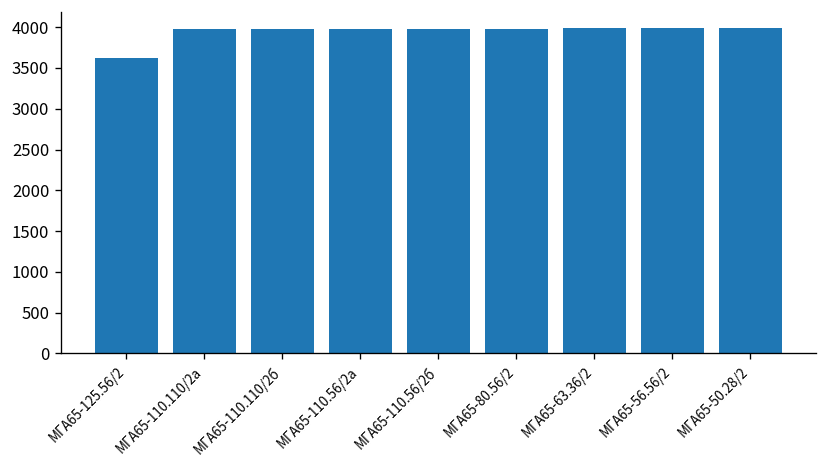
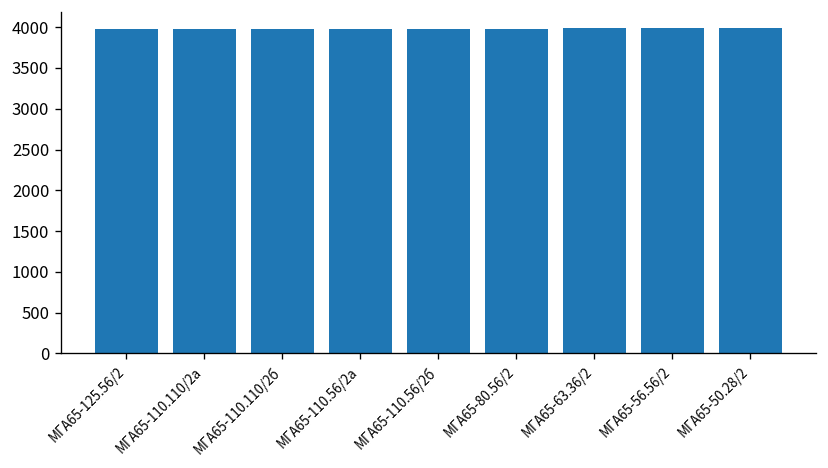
МГА65-125.56/2: 3600 -> 4000
